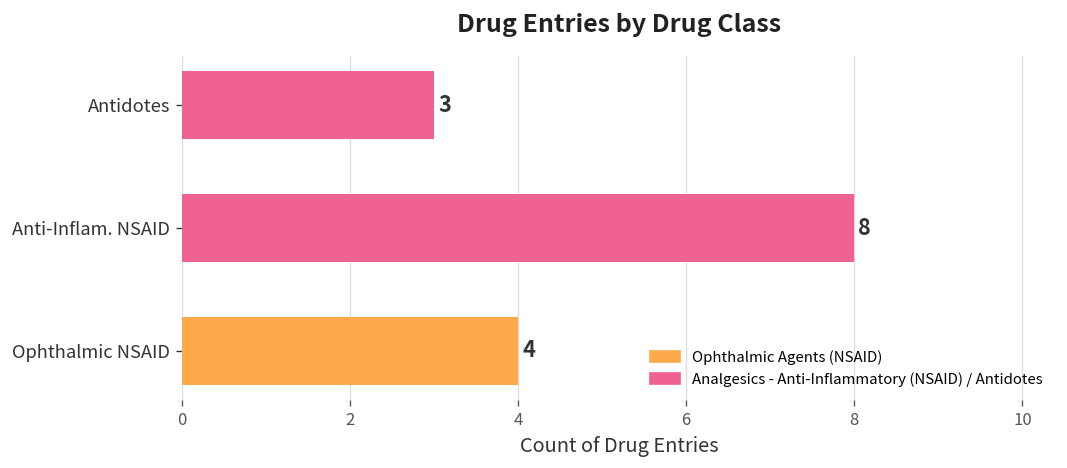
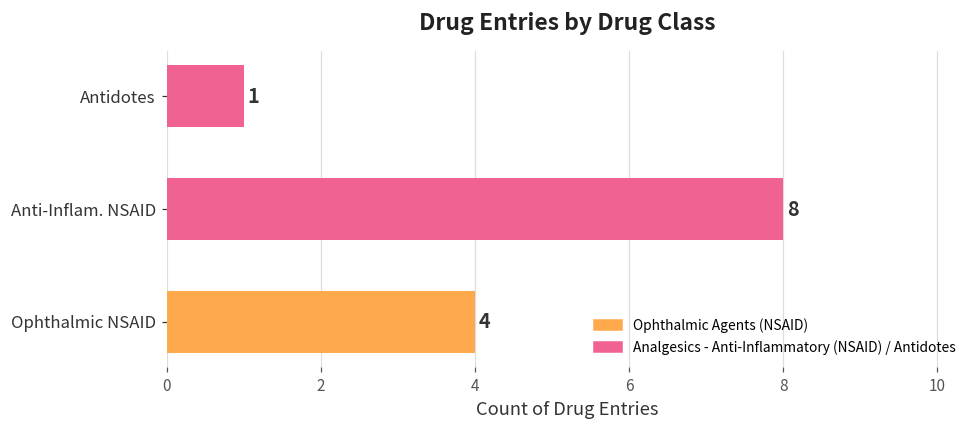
Antidotes: 3 -> 1
